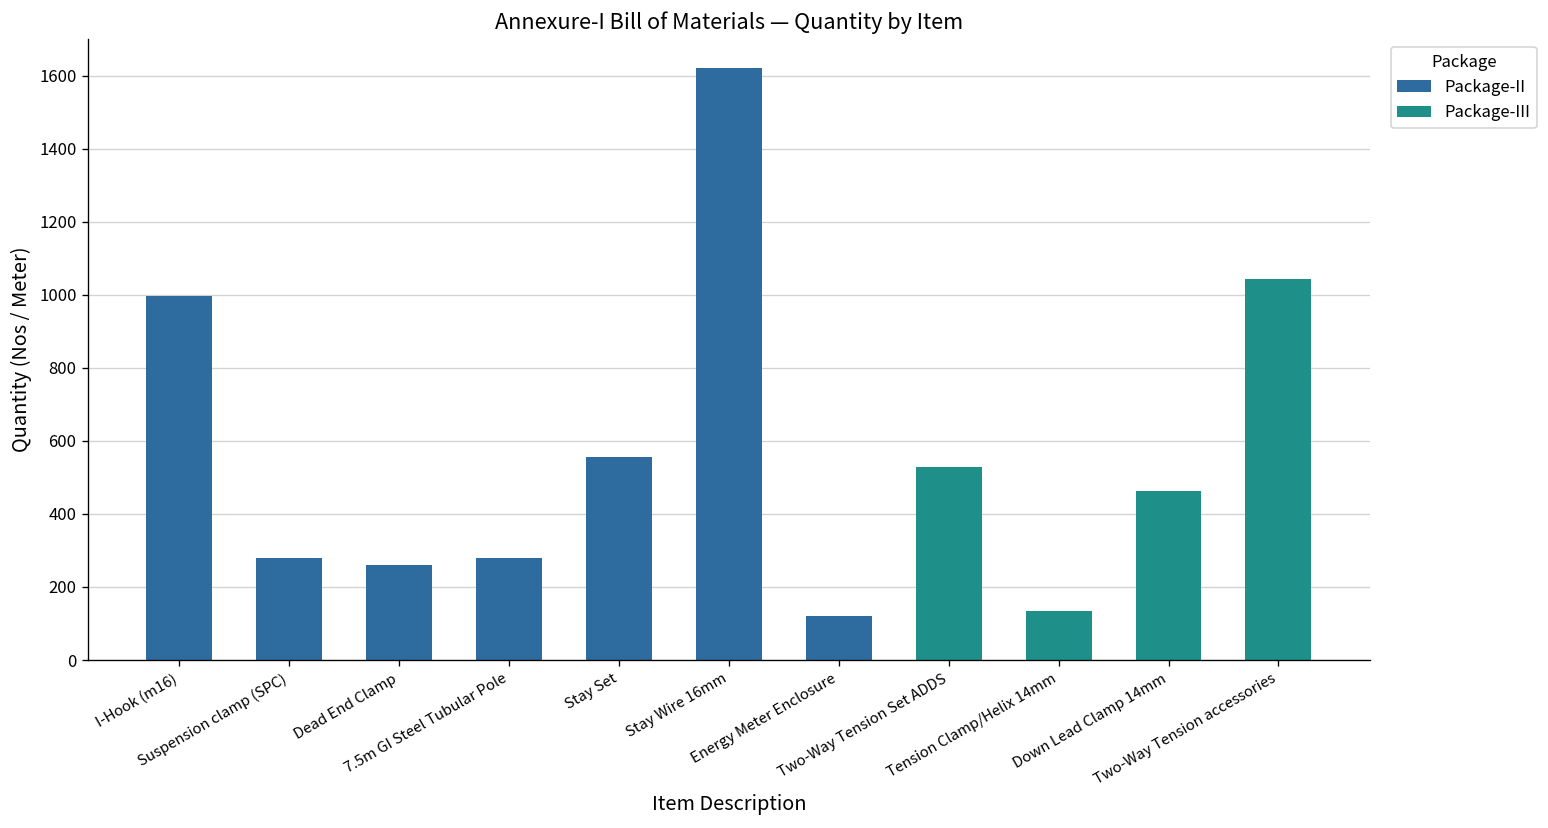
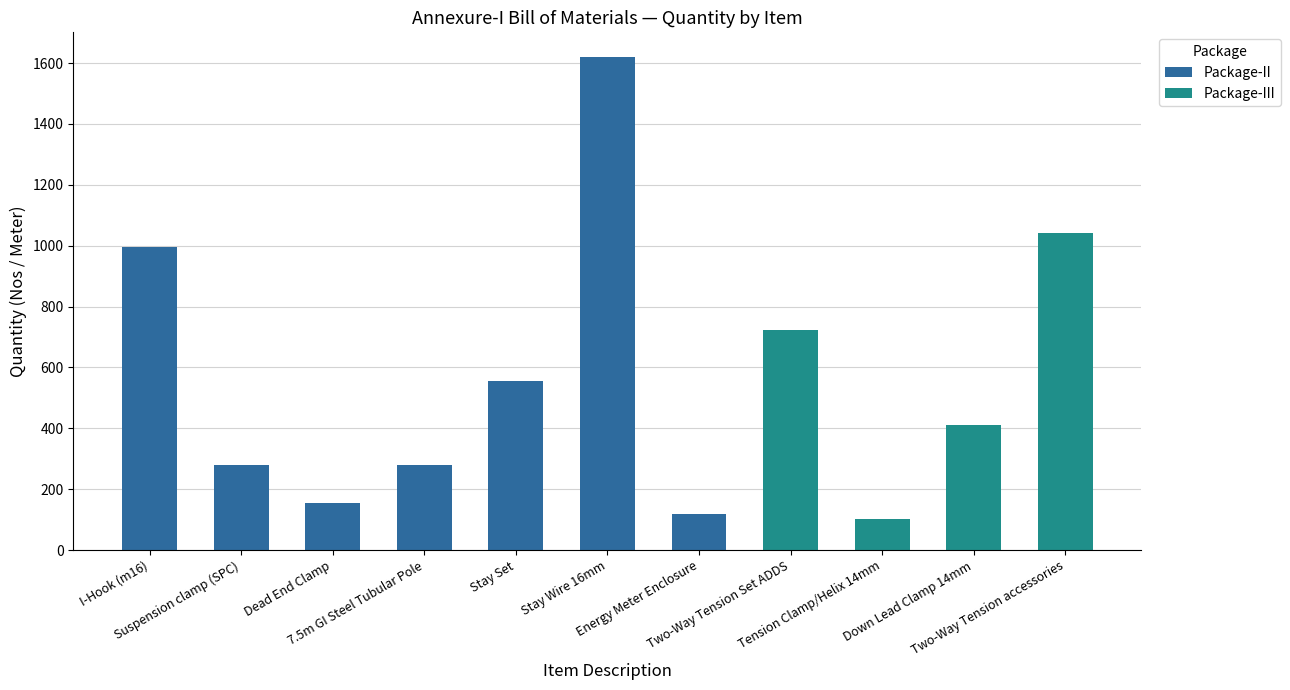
Dead End Clamp: 260 -> 150
Two-Way Tension Set ADDS: 530 -> 720
Tension Clamp/Helix 14mm: 130 -> 100
Down Lead Clamp 14mm: 460 -> 410
